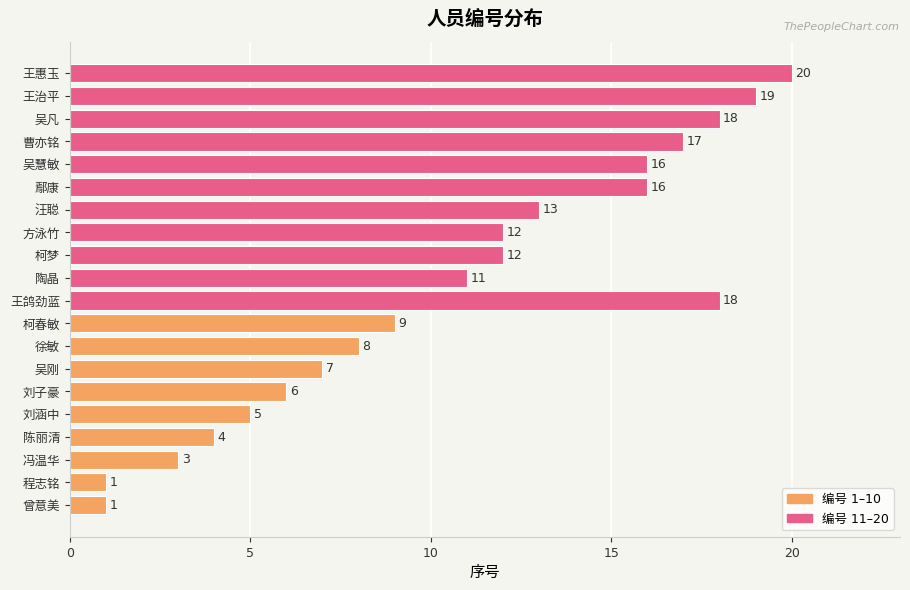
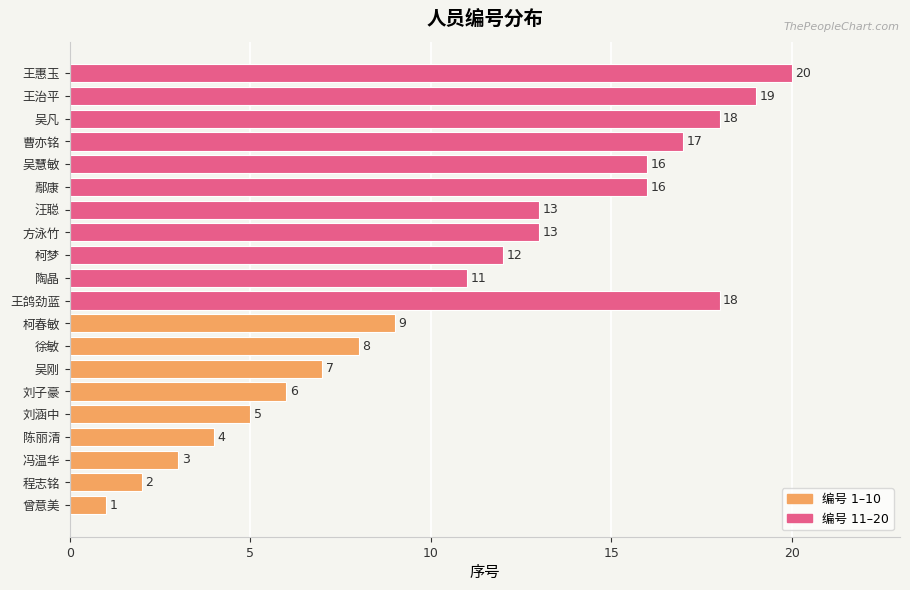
方泳竹: 12 -> 13
程志铭: 1 -> 2
